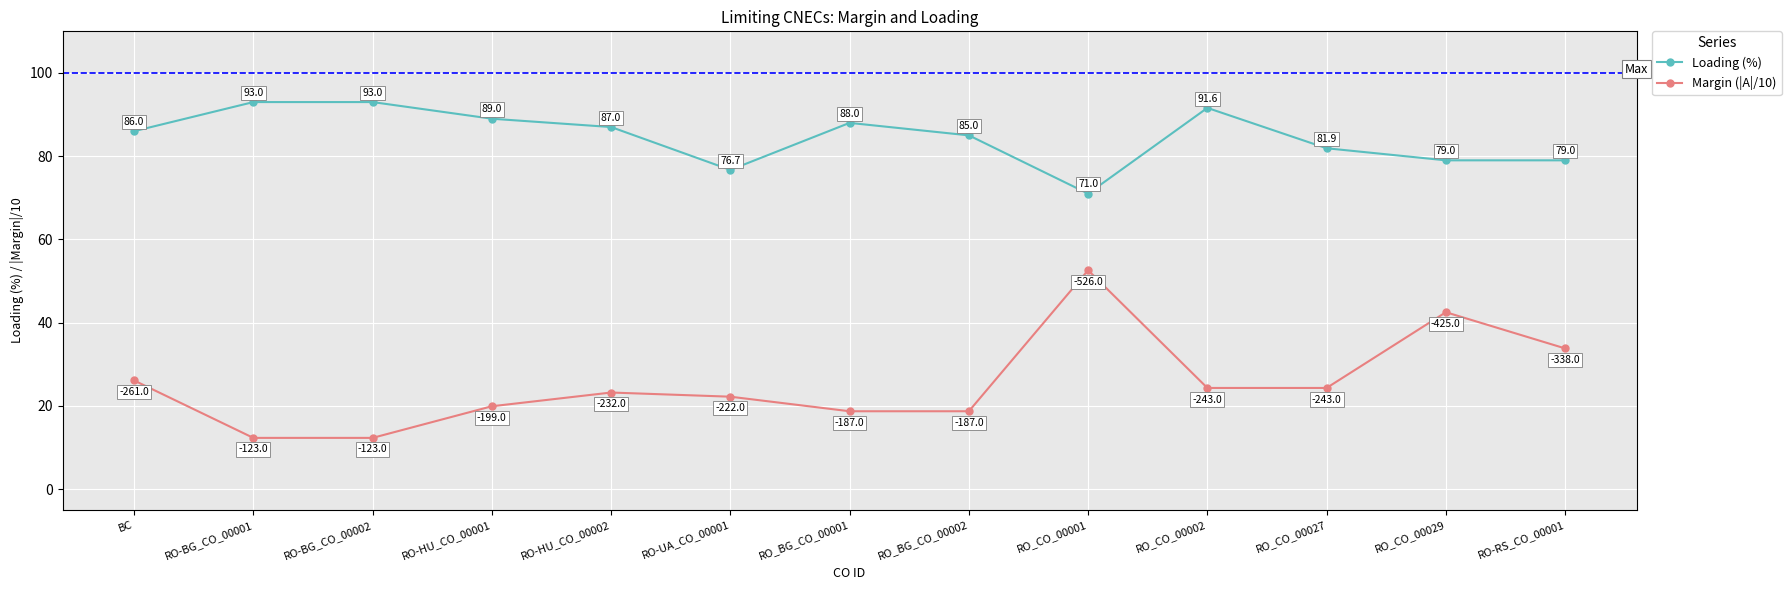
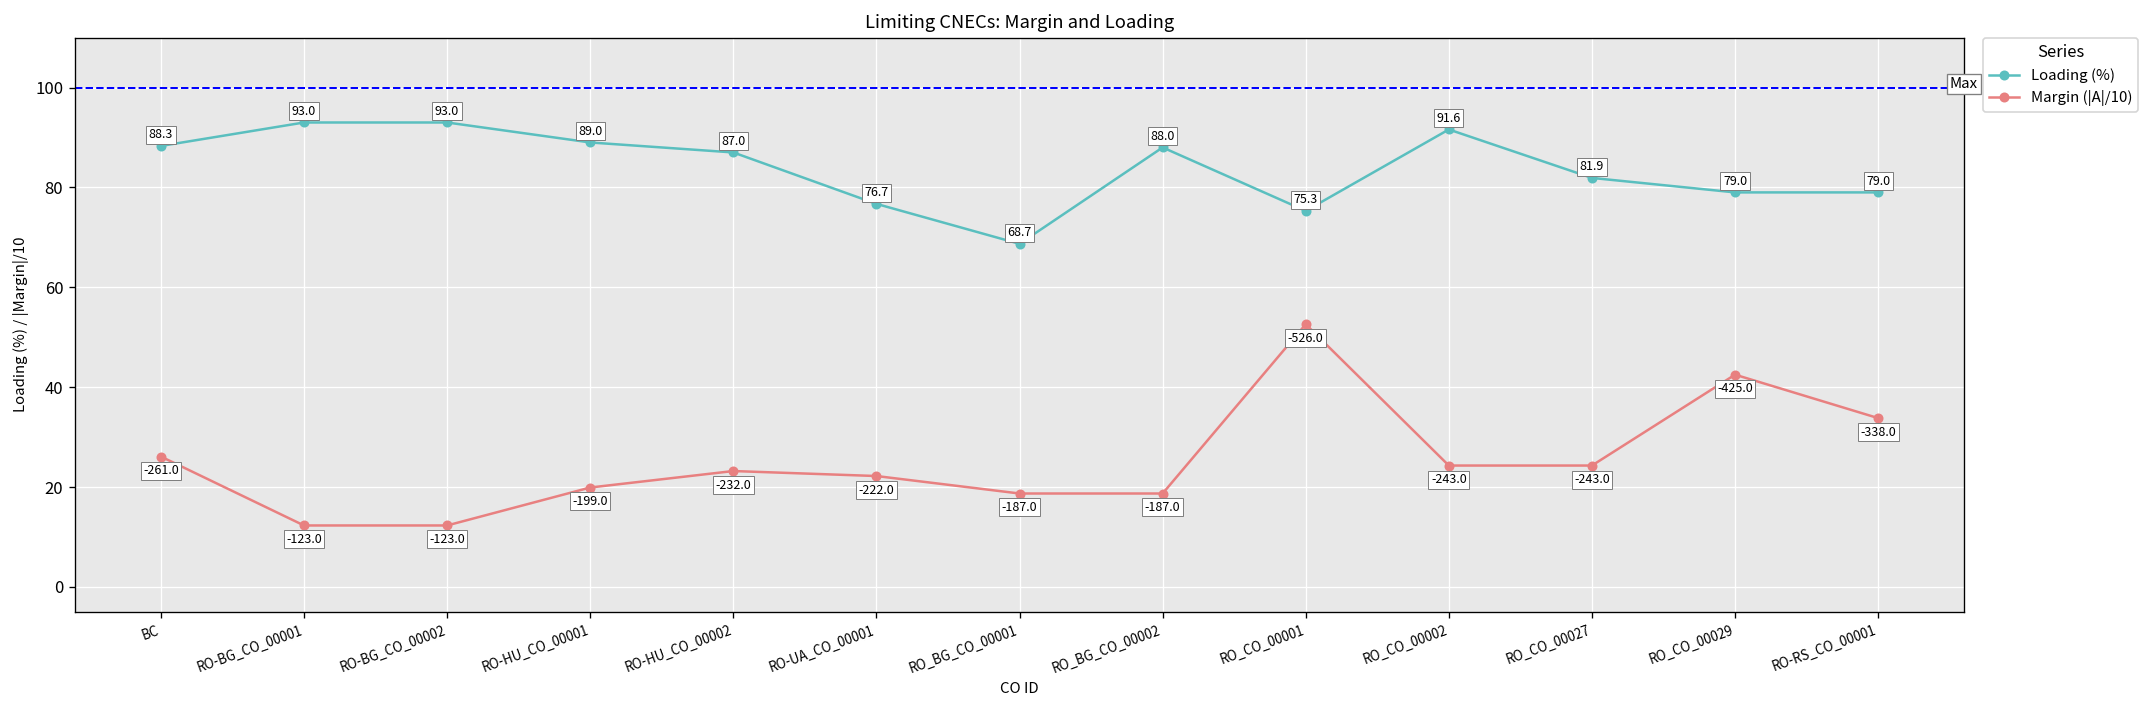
Loading (%), BC: 86.0 -> 88.3
Loading (%), RO_BG_CO_00001: 88.0 -> 68.7
Loading (%), RO_BG_CO_00002: 85.0 -> 88.0
Loading (%), RO_CO_00001: 71.0 -> 75.3
